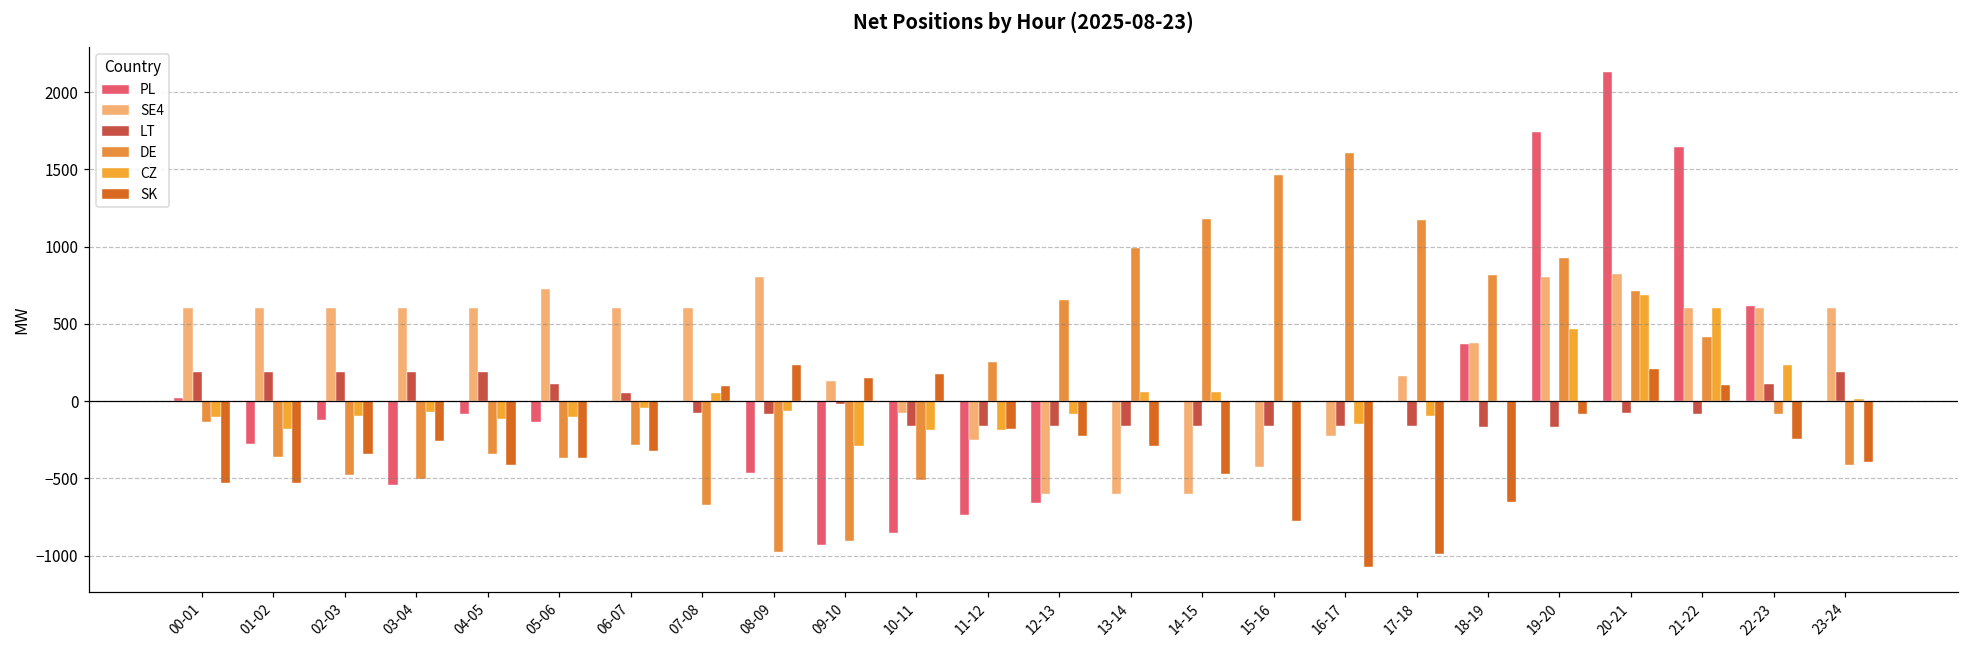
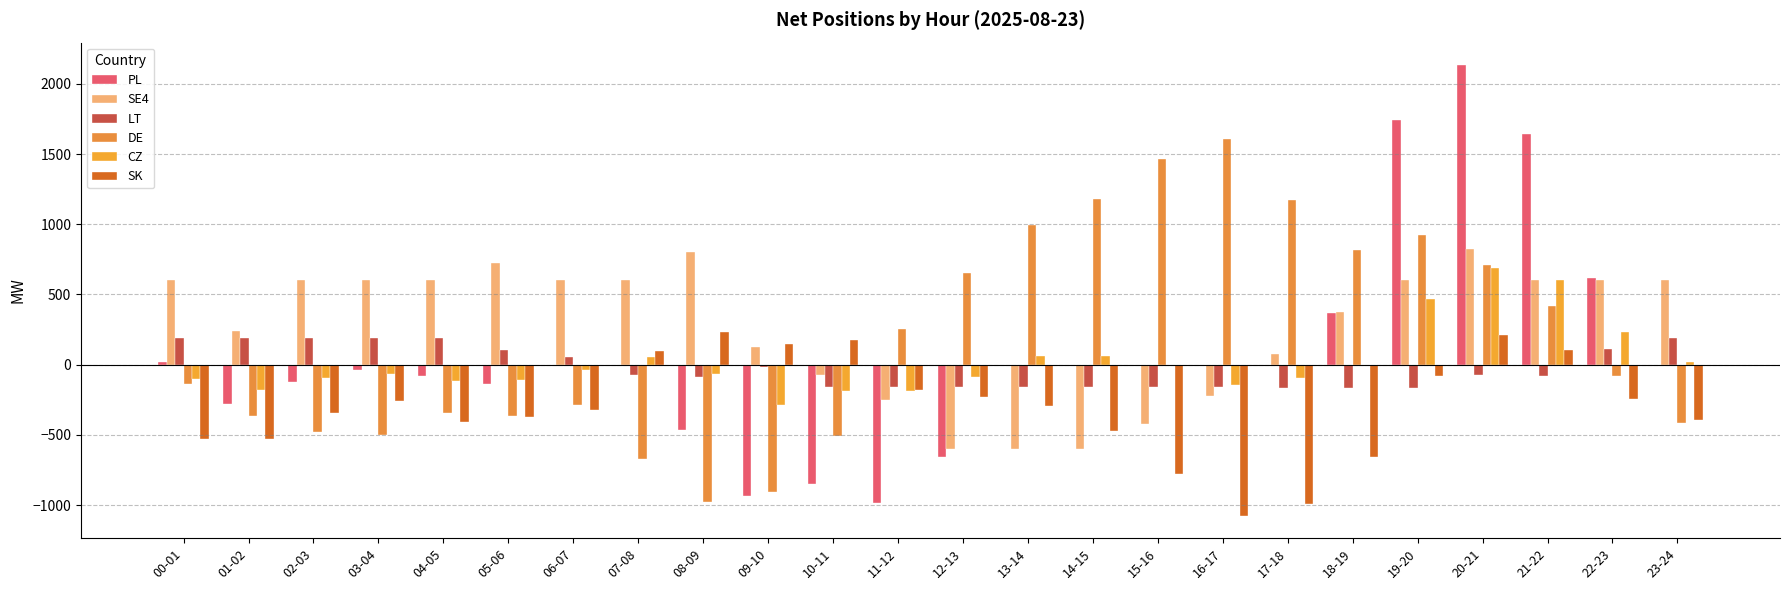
SE4, 01-02: 600 -> 240
PL, 03-04: -540 -> -40
PL, 11-12: -740 -> -980
SE4, 17-18: 160 -> 70
SE4, 19-20: 800 -> 600
